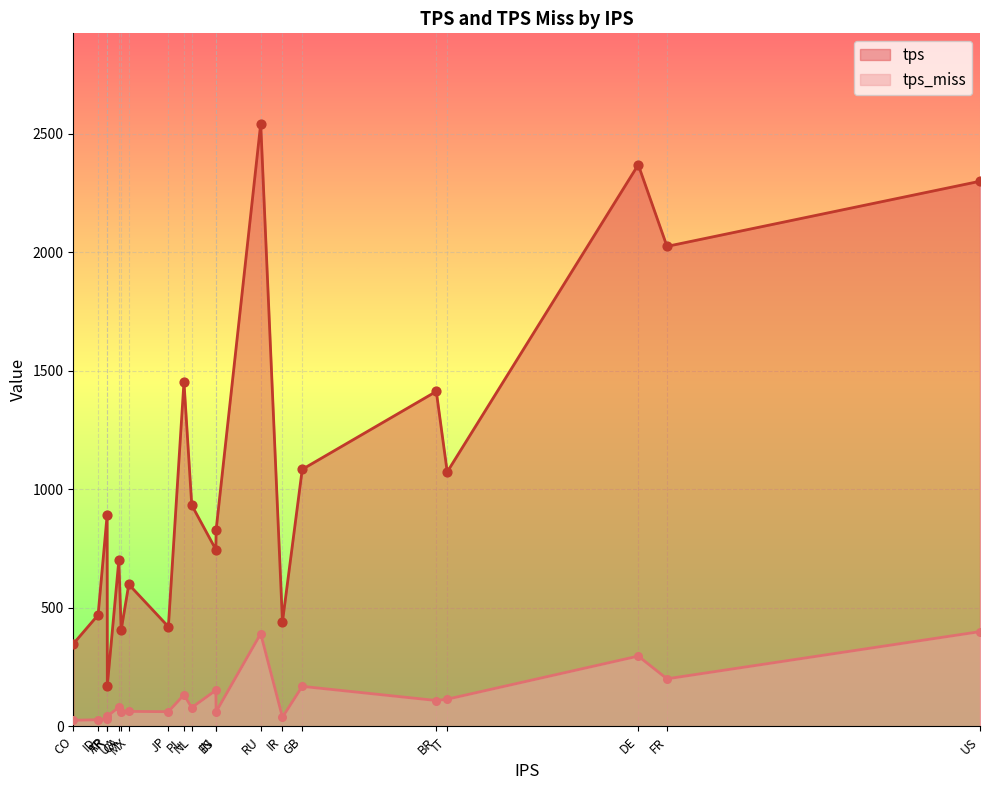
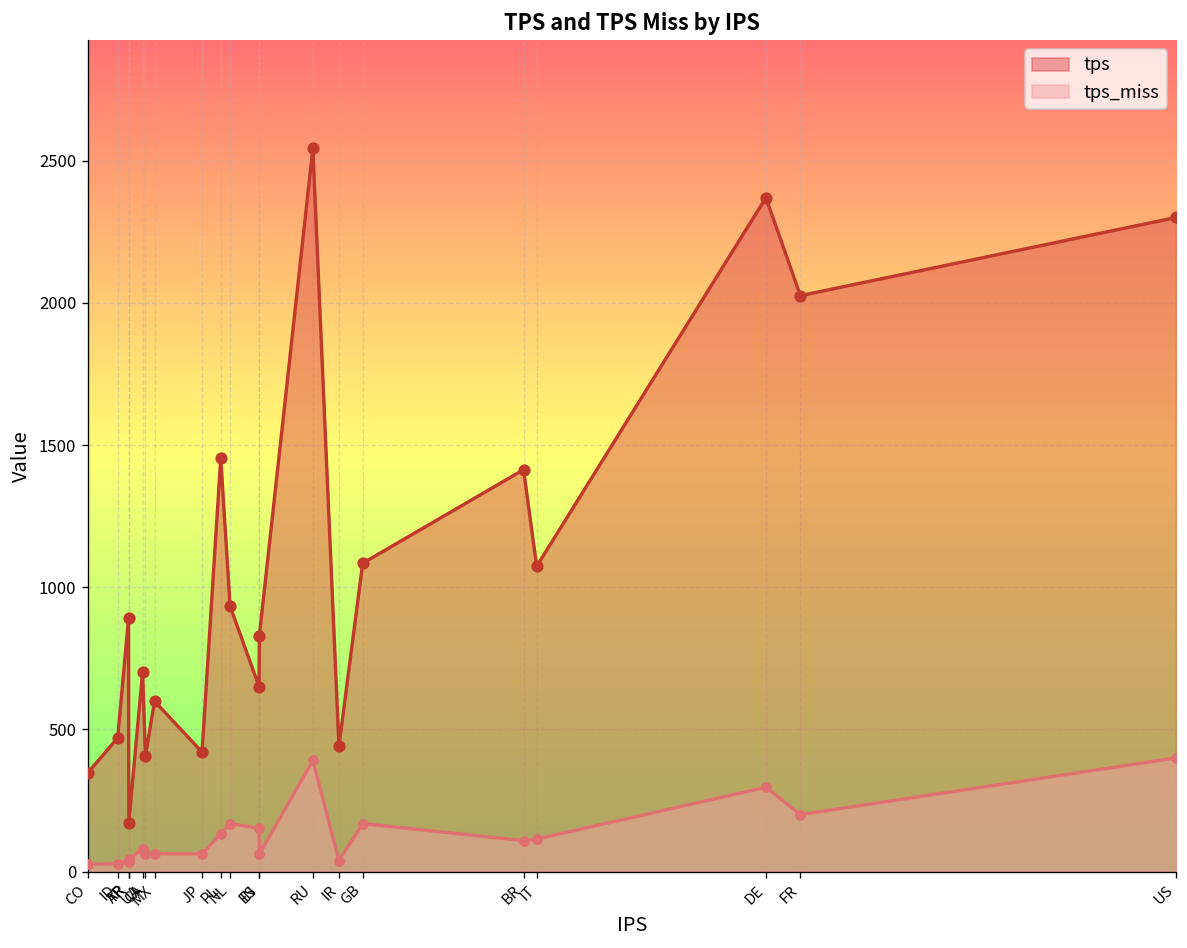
tps_miss, NL: 80 -> 170
tps, IN: 750 -> 650
